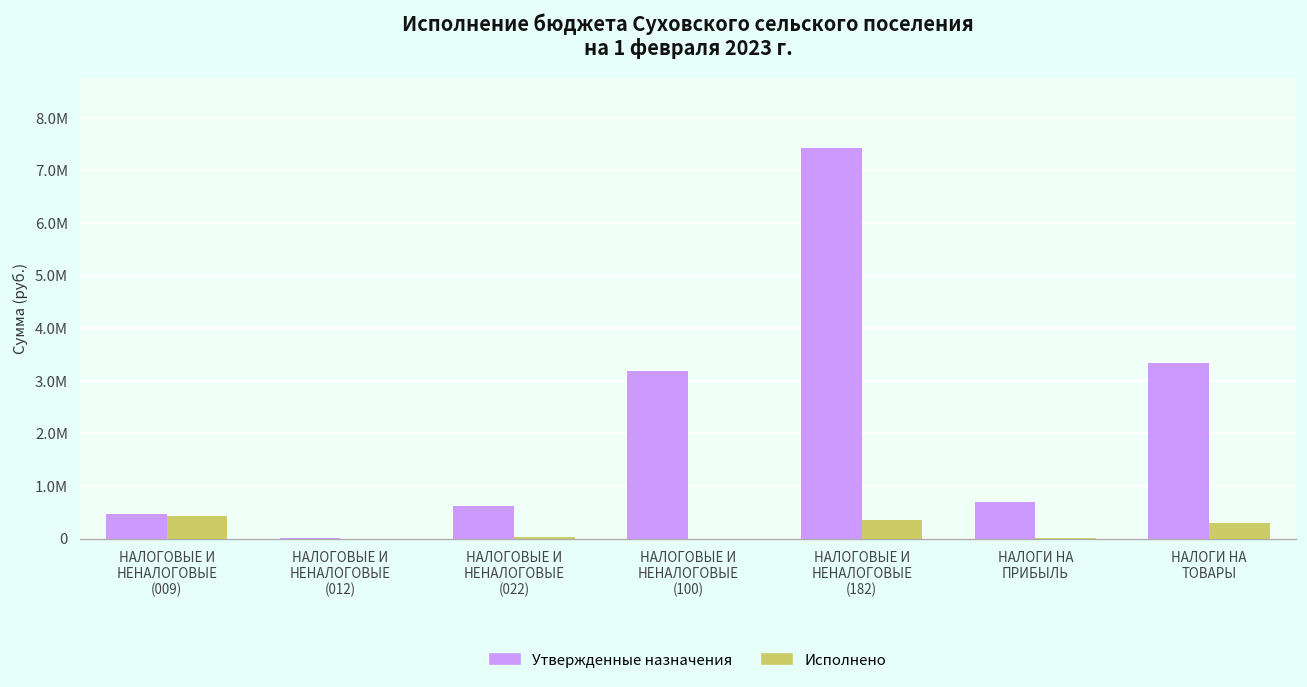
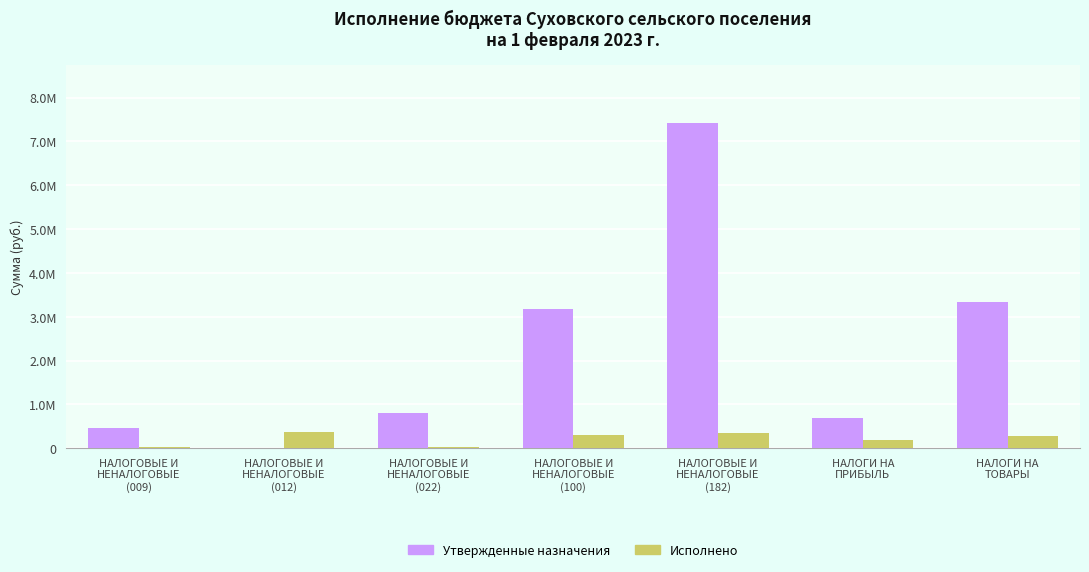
Исполнено, НАЛОГОВЫЕ И НЕНАЛОГОВЫЕ (009): 400000 -> 0
Исполнено, НАЛОГОВЫЕ И НЕНАЛОГОВЫЕ (012): 0 -> 400000
Утвержденные назначения, НАЛОГОВЫЕ И НЕНАЛОГОВЫЕ (022): 600000 -> 800000
Исполнено, НАЛОГОВЫЕ И НЕНАЛОГОВЫЕ (100): 0 -> 300000
Исполнено, НАЛОГИ НА ПРИБЫЛЬ: 0 -> 200000
